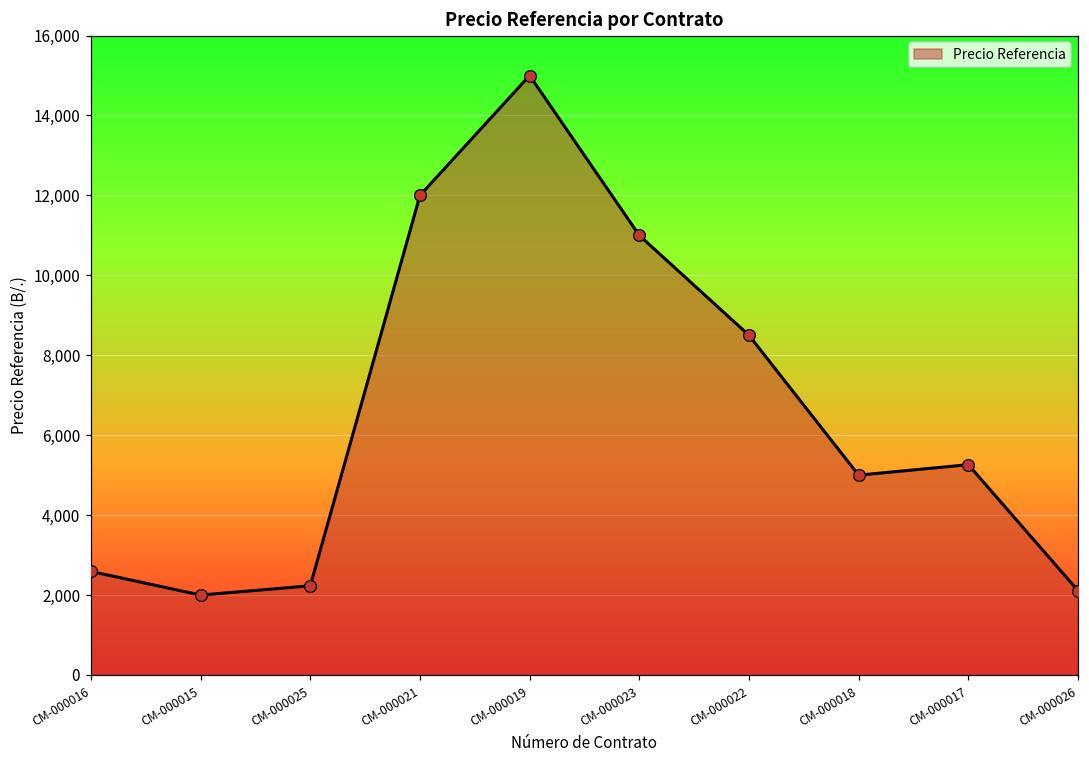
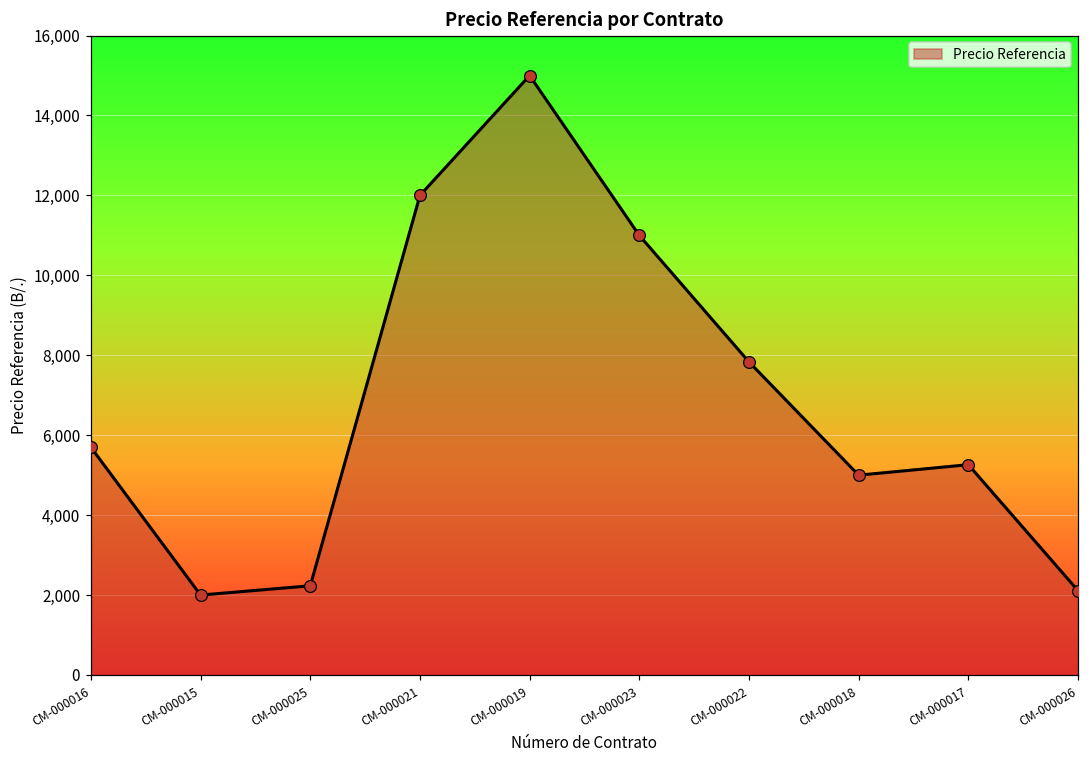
CM-000016: 2,600 -> 5,700
CM-000022: 8,500 -> 7,800
